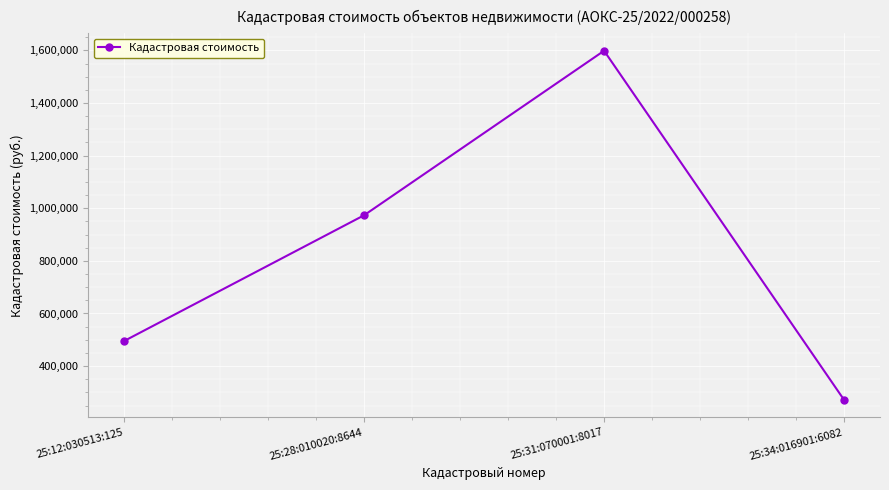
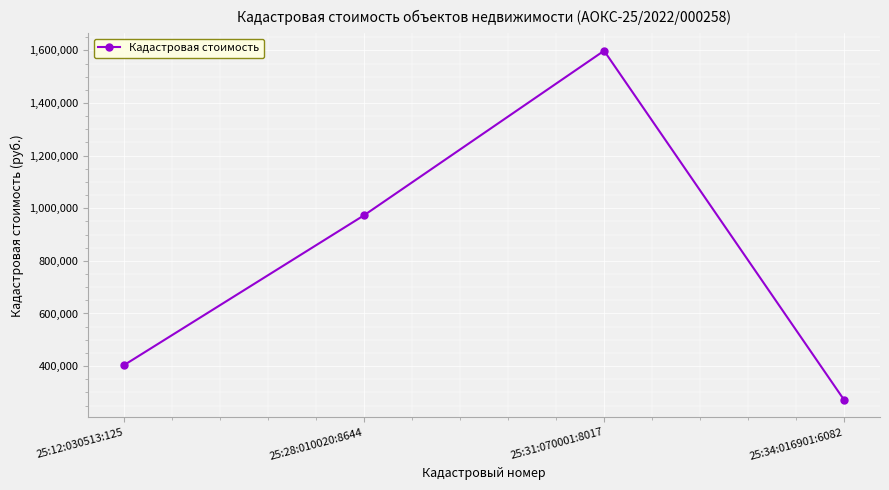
25:12:030513:125: 500,000 -> 400,000
